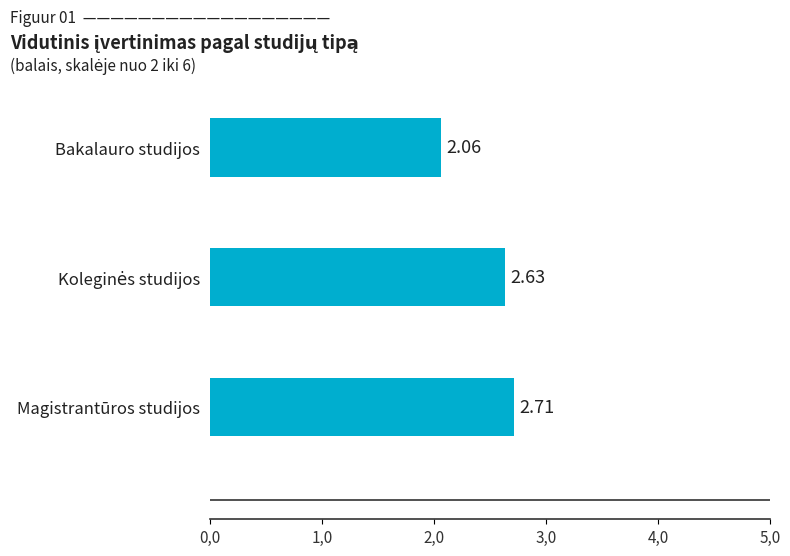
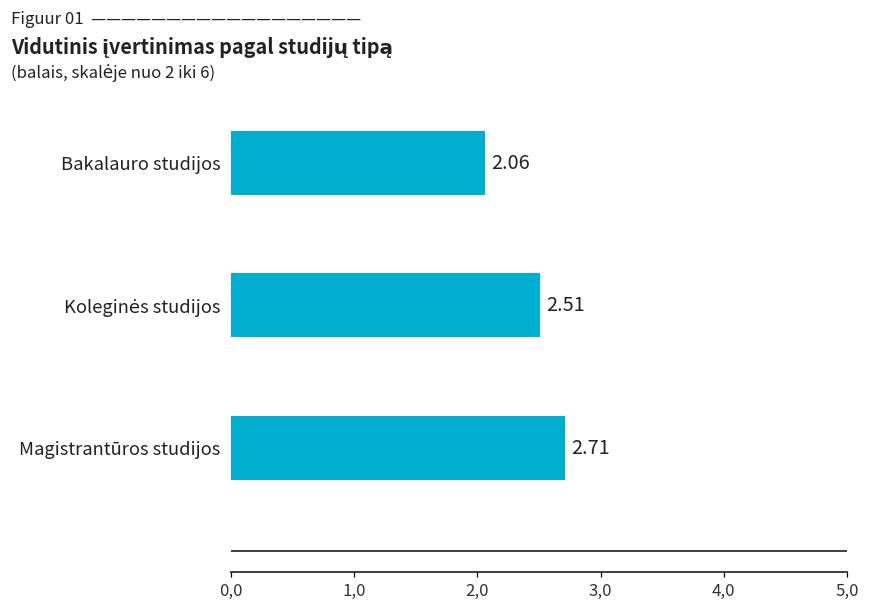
Koleginės studijos: 2.63 -> 2.51
